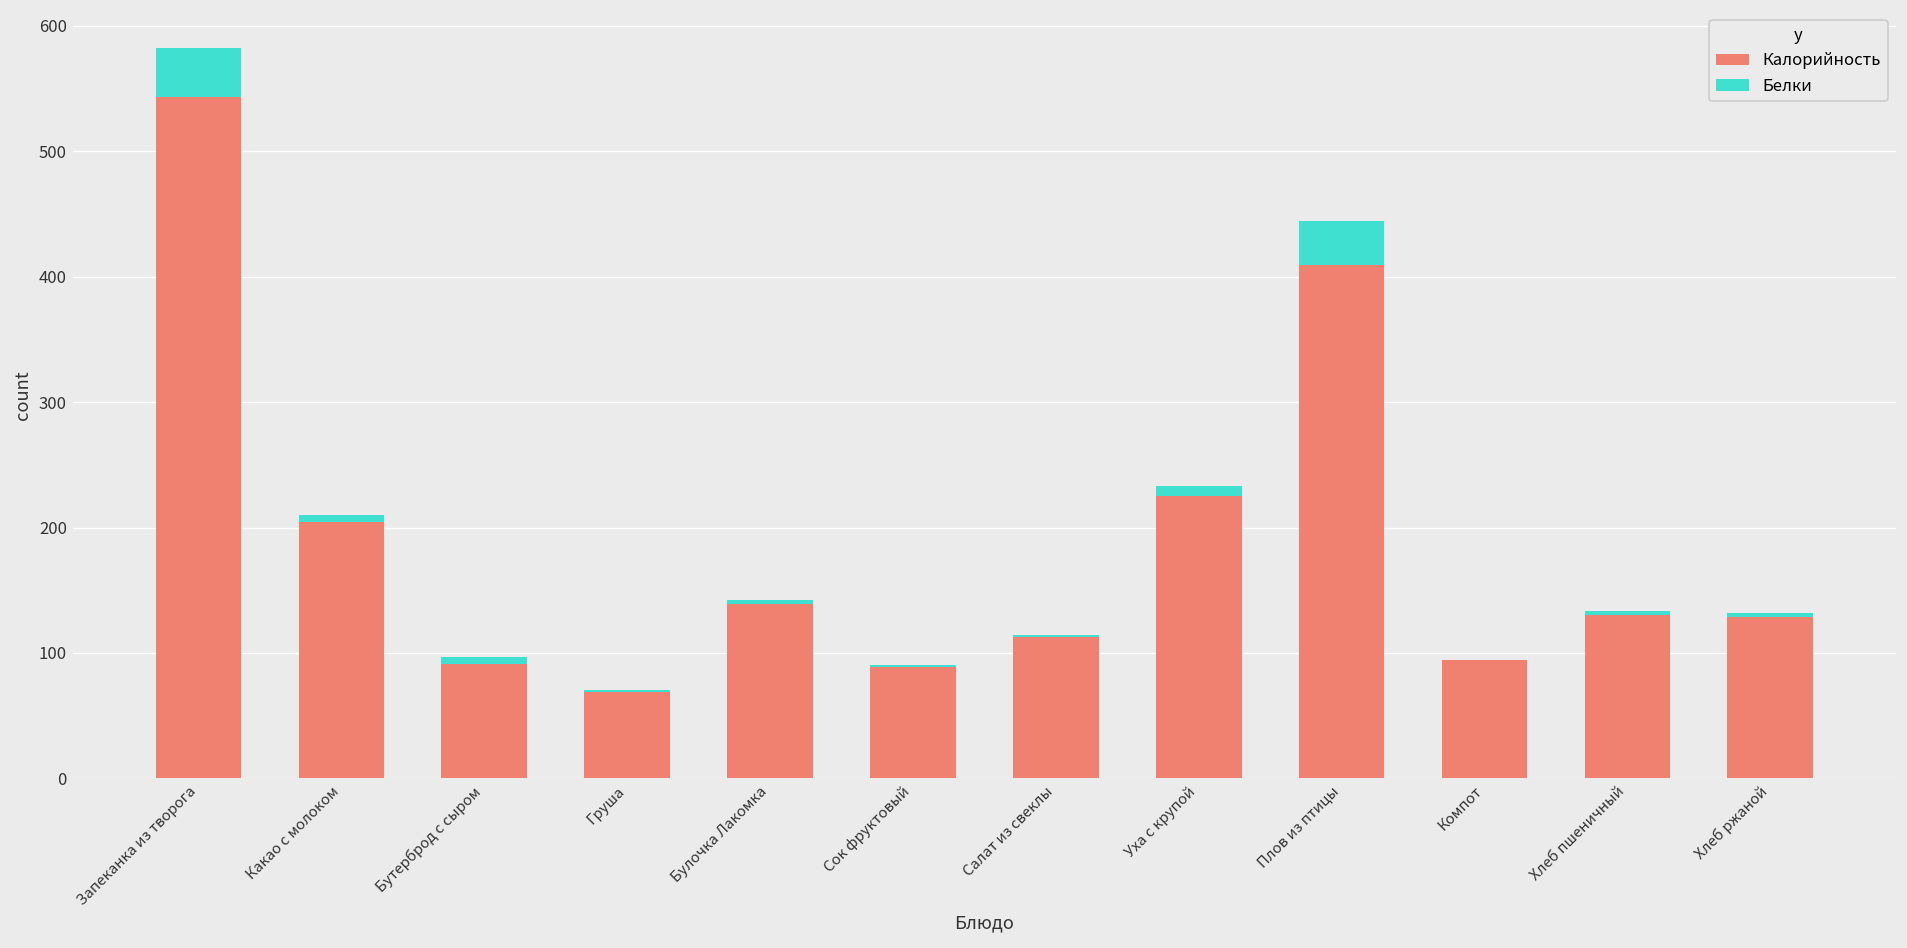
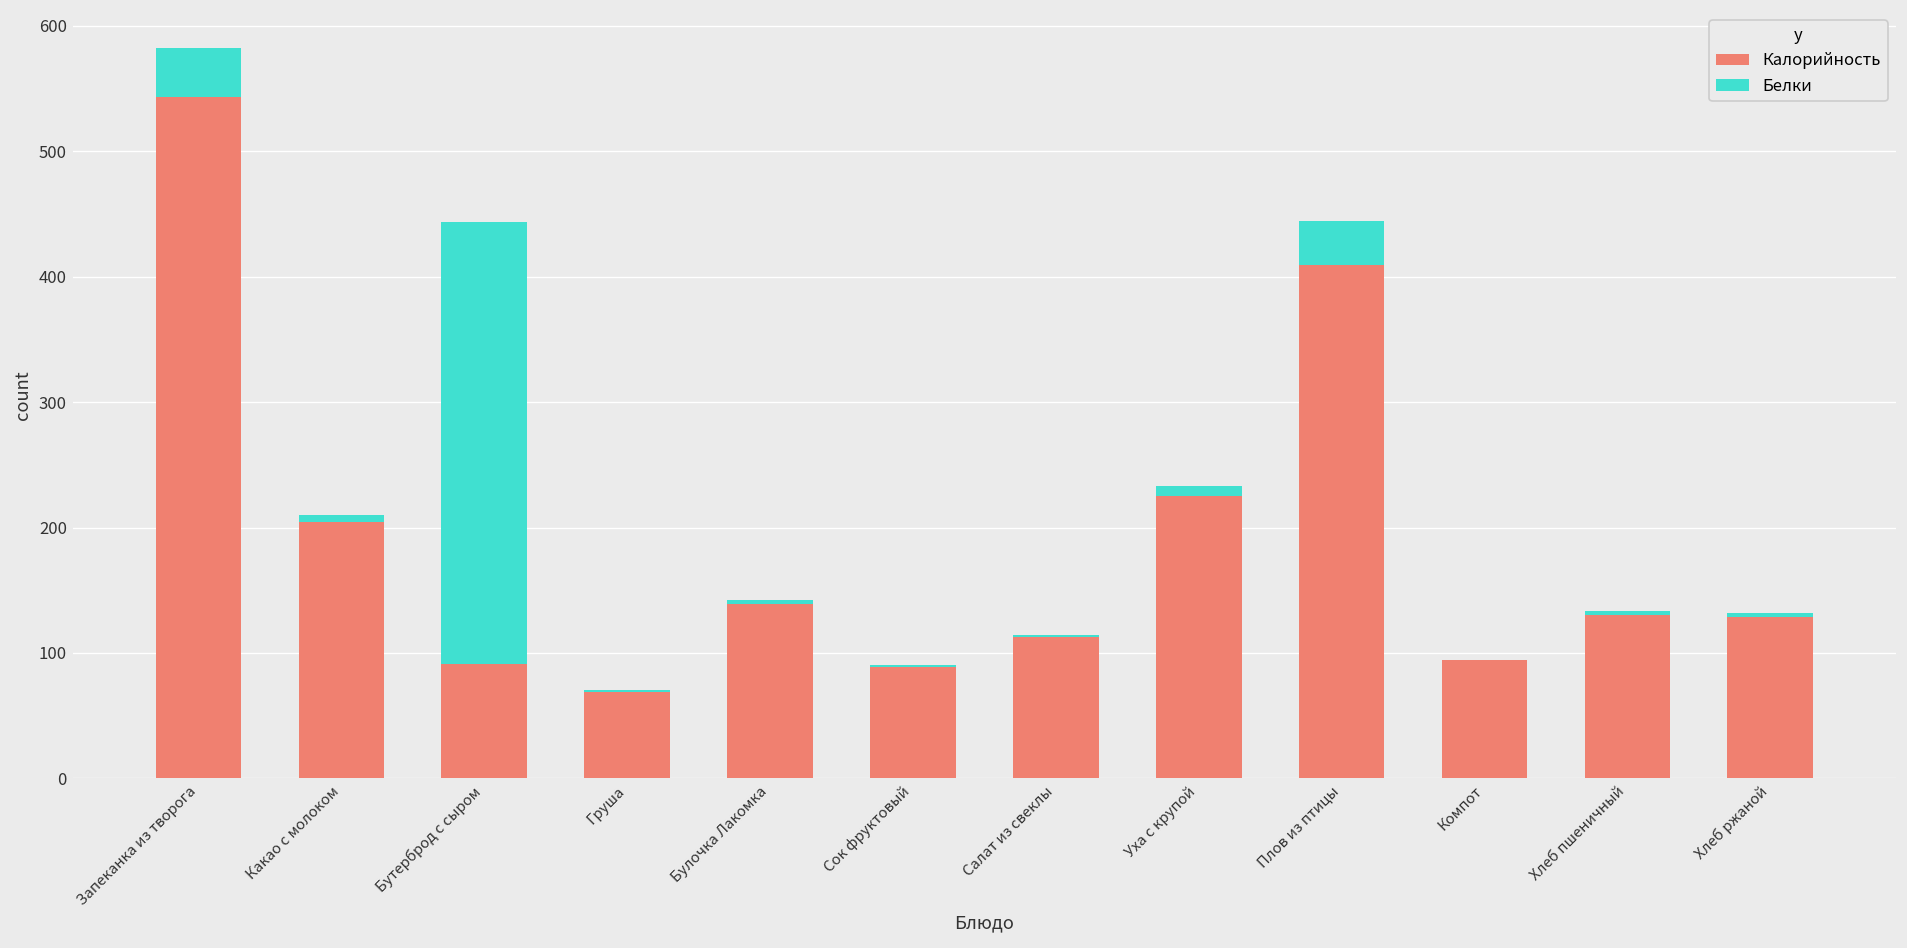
Белки, Бутерброд с сыром: 6 -> 353
